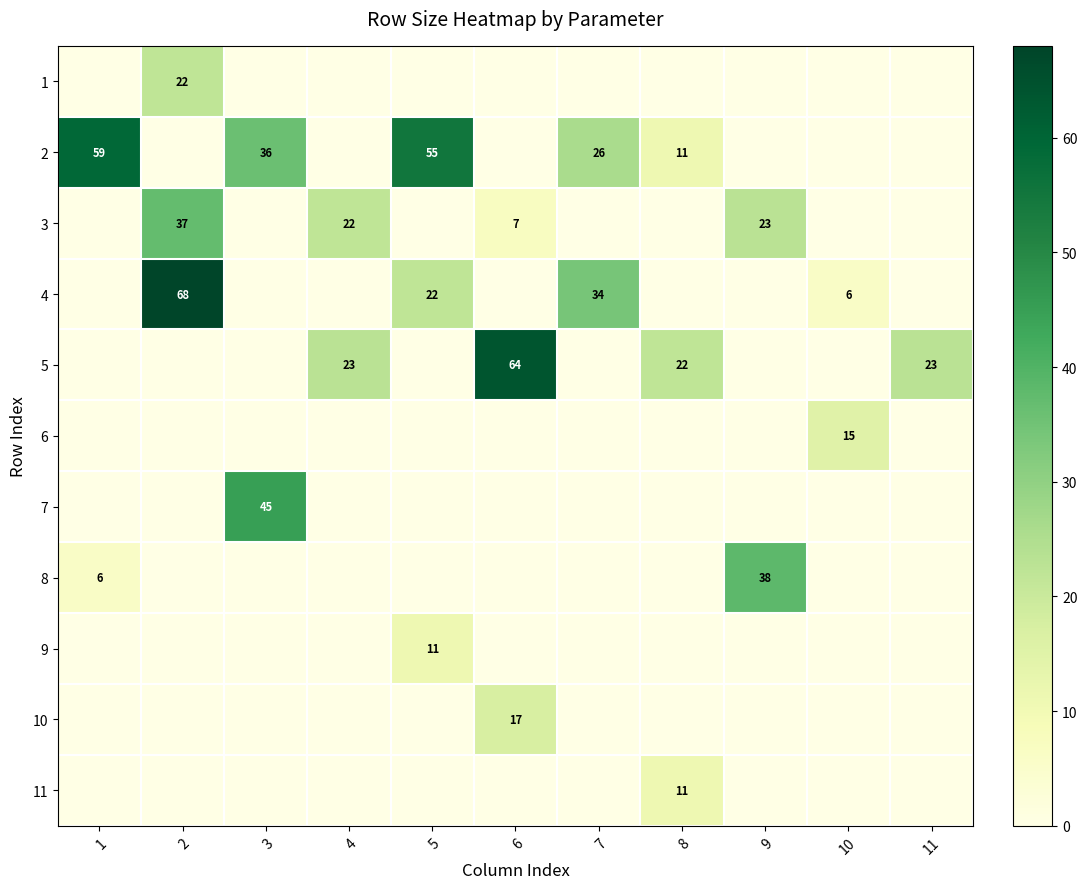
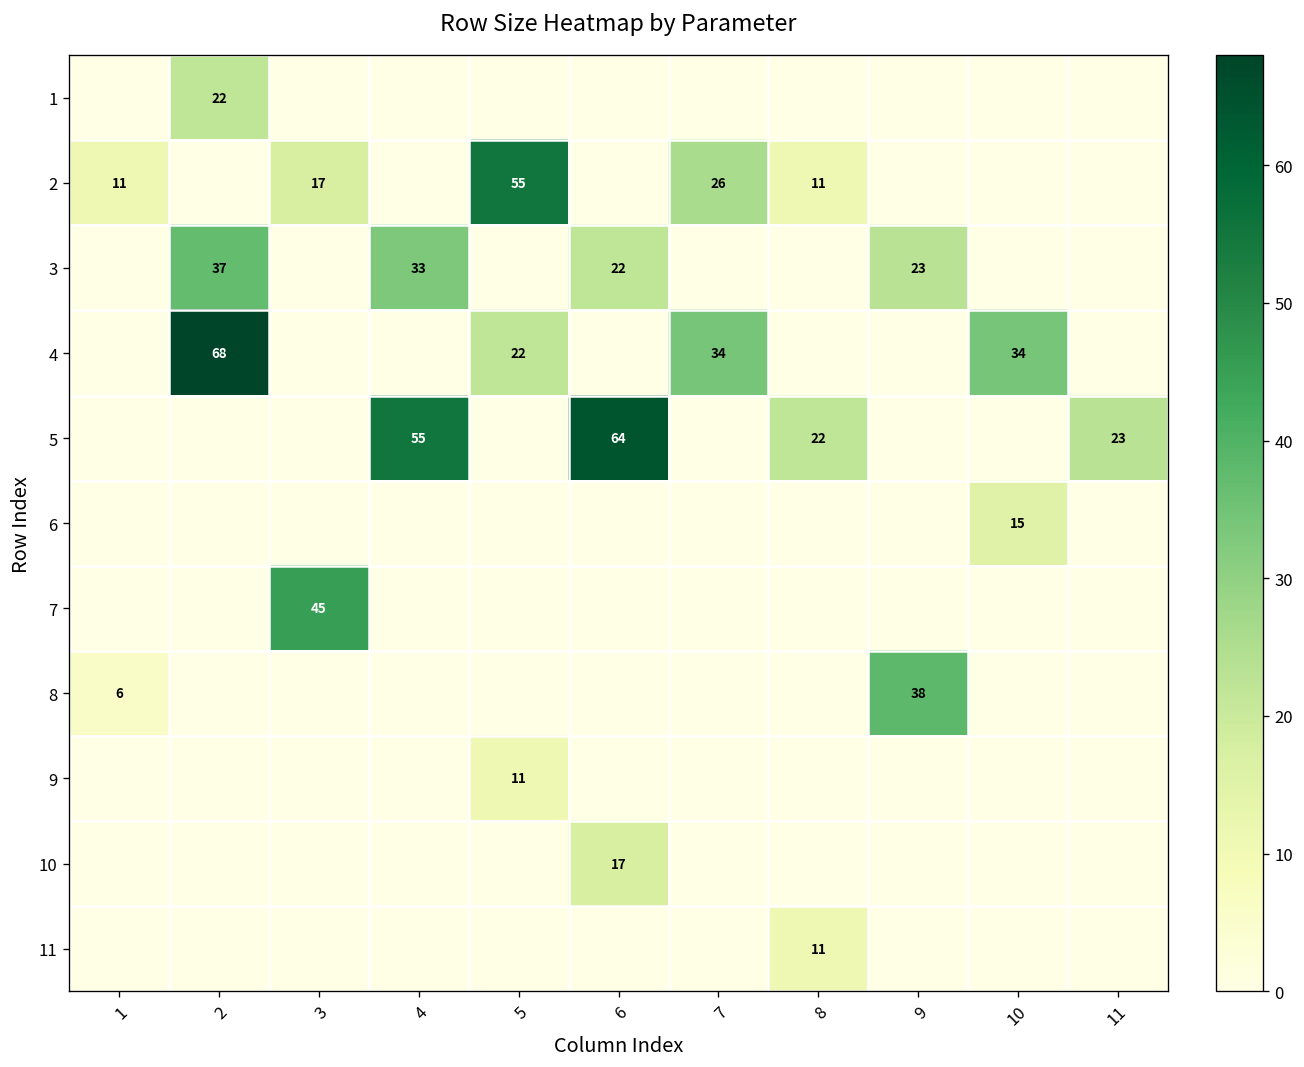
2, 1: 59 -> 11
2, 3: 36 -> 17
3, 4: 22 -> 33
3, 6: 7 -> 22
4, 10: 6 -> 34
5, 4: 23 -> 55
